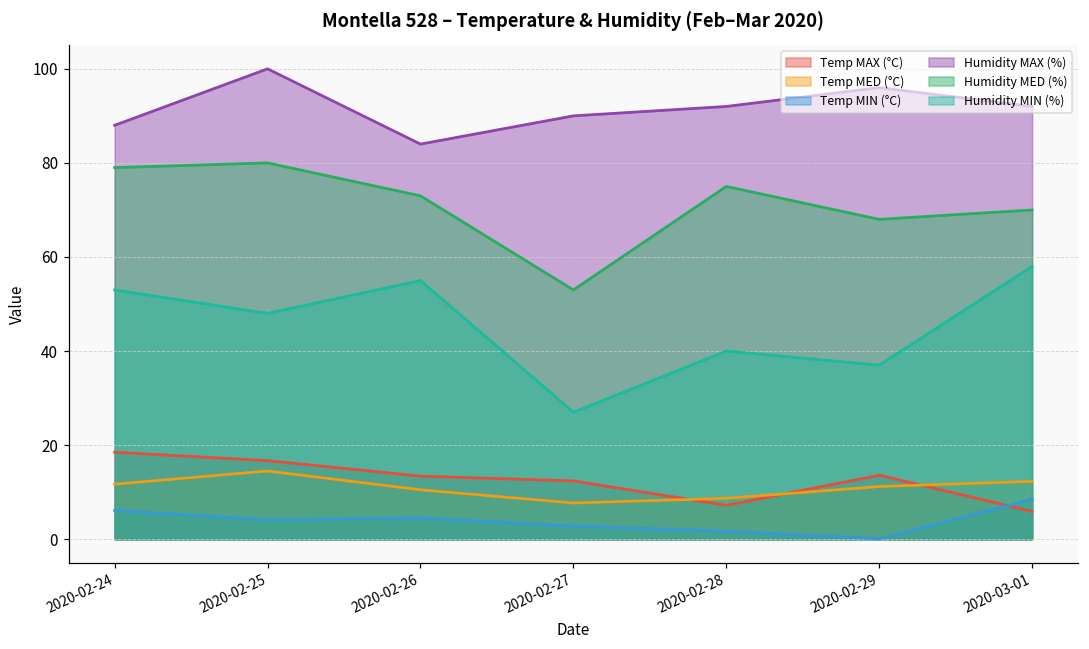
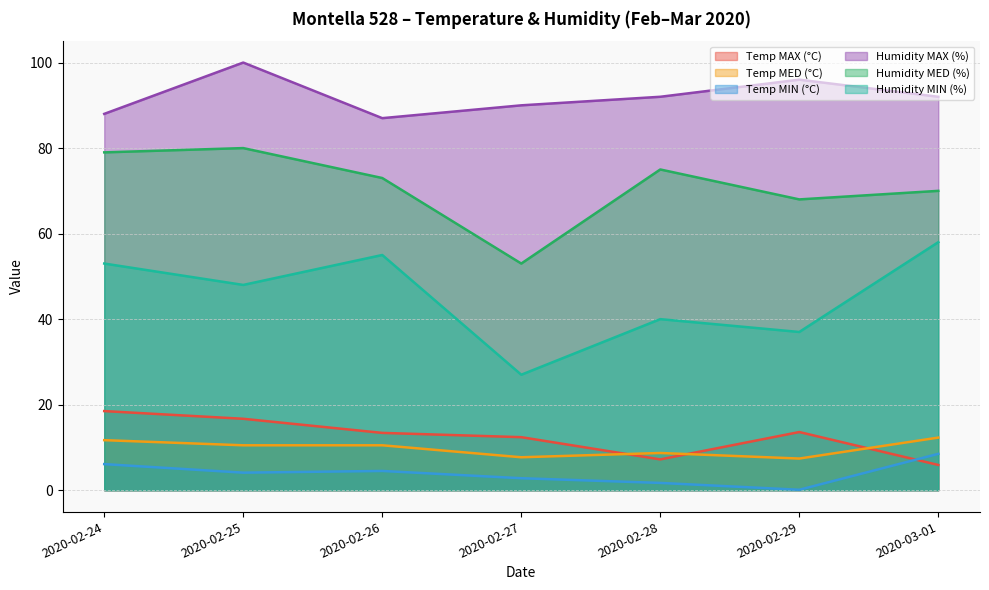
Temp MED (°C), 2020-02-25: 15 -> 11
Humidity MAX (%), 2020-02-26: 84 -> 87
Temp MED (°C), 2020-02-29: 11 -> 7
